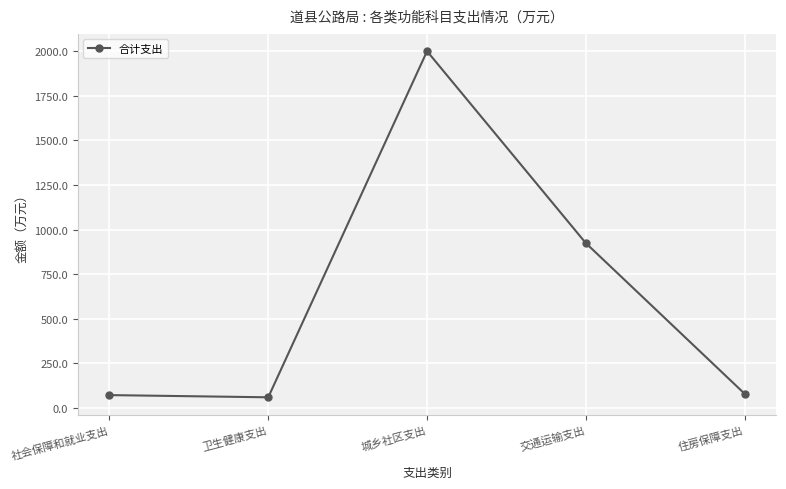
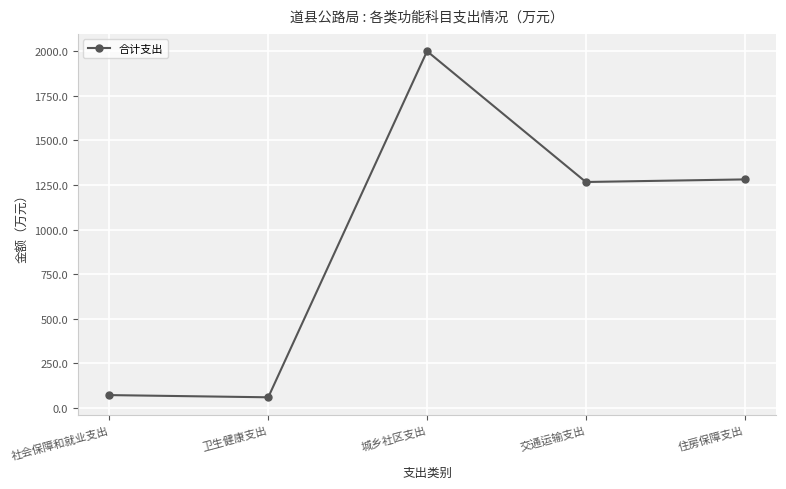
交通运输支出: 920 -> 1270
住房保障支出: 80 -> 1280
